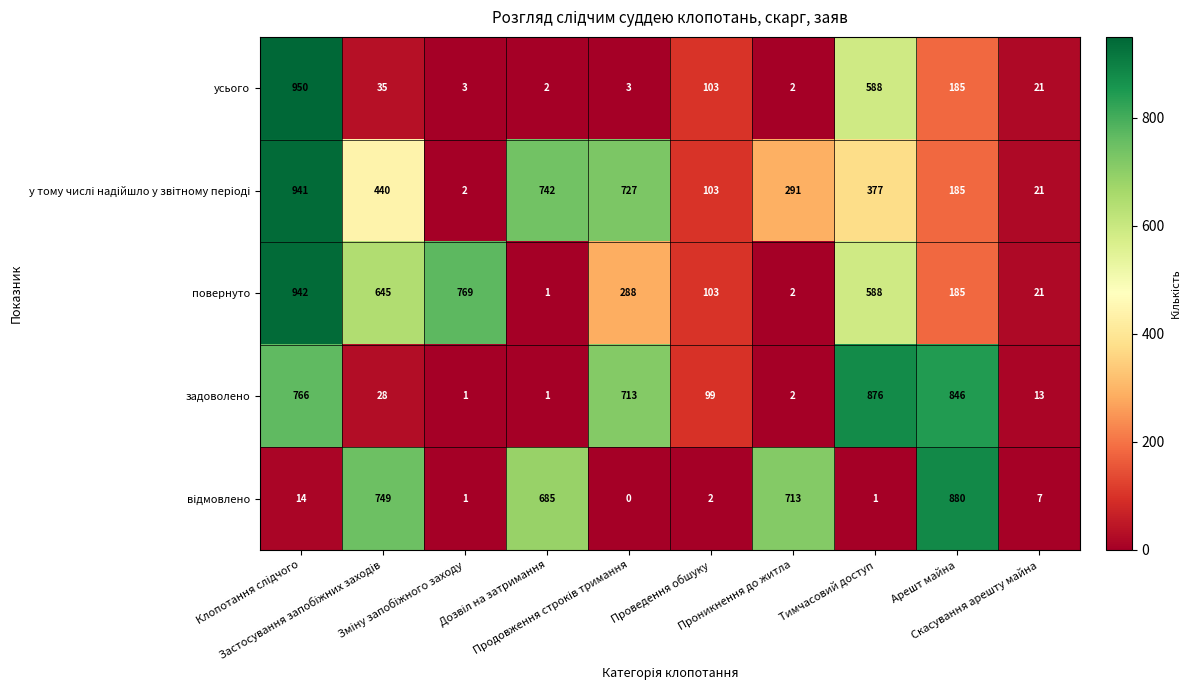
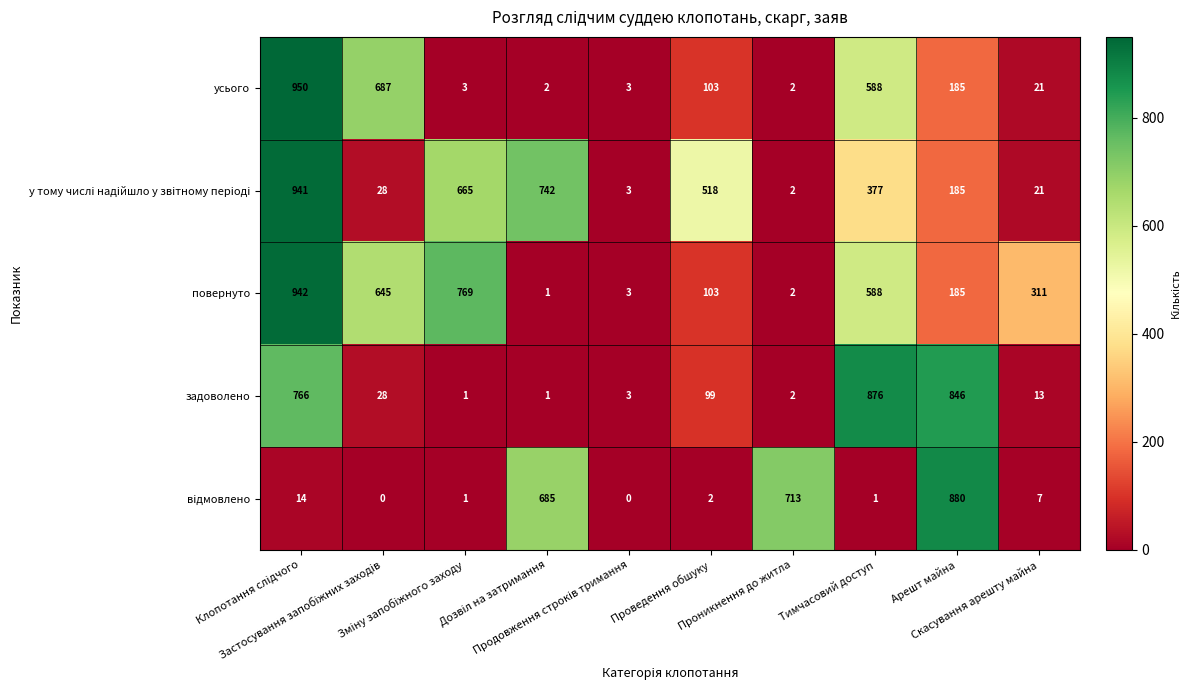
усього, Застосування запобіжних заходів: 35 -> 687
у тому числі надійшло у звітному періоді, Застосування запобіжних заходів: 440 -> 28
у тому числі надійшло у звітному періоді, Зміну запобіжного заходу: 2 -> 665
у тому числі надійшло у звітному періоді, Продовження строків тримання: 727 -> 3
у тому числі надійшло у звітному періоді, Проведення обшуку: 103 -> 518
у тому числі надійшло у звітному періоді, Проникнення до житла: 291 -> 2
повернуто, Продовження строків тримання: 288 -> 3
повернуто, Скасування арешту майна: 21 -> 311
задоволено, Продовження строків тримання: 713 -> 3
відмовлено, Застосування запобіжних заходів: 749 -> 0
